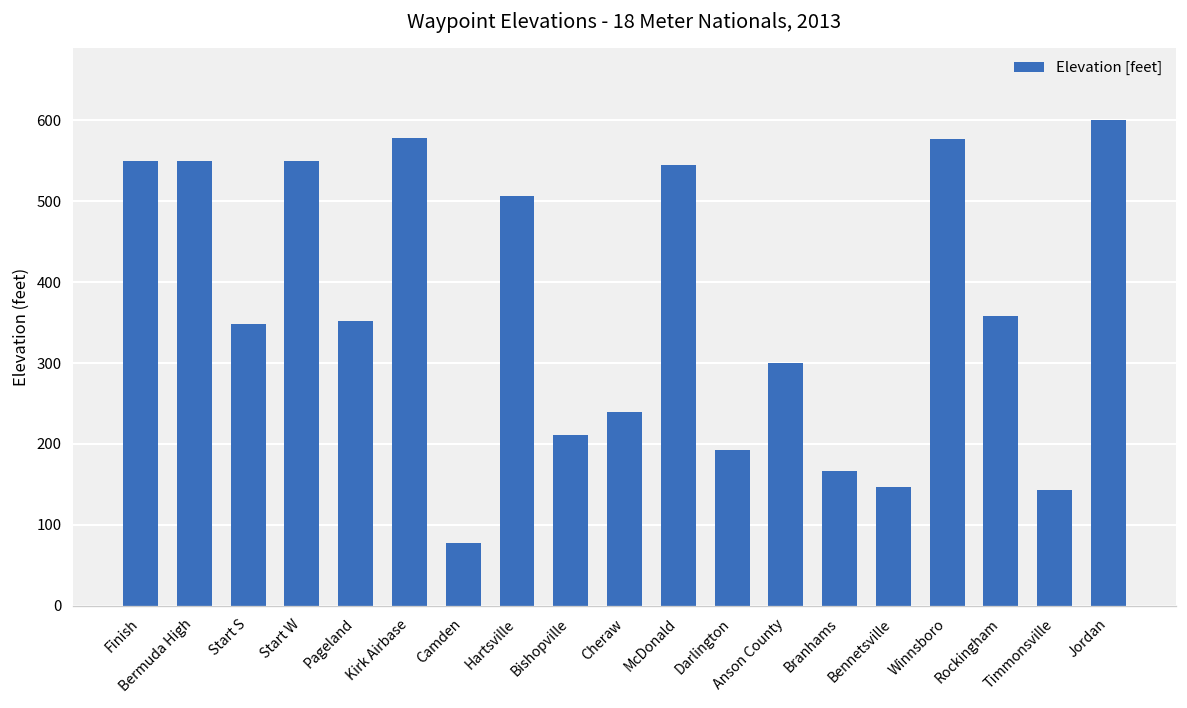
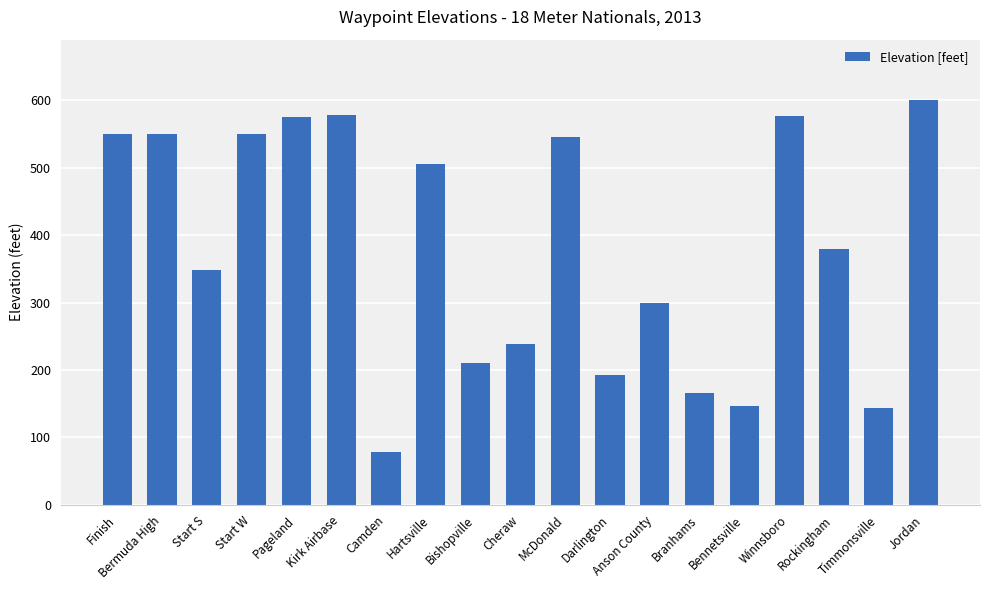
Pageland: 350 -> 580
Rockingham: 360 -> 380
